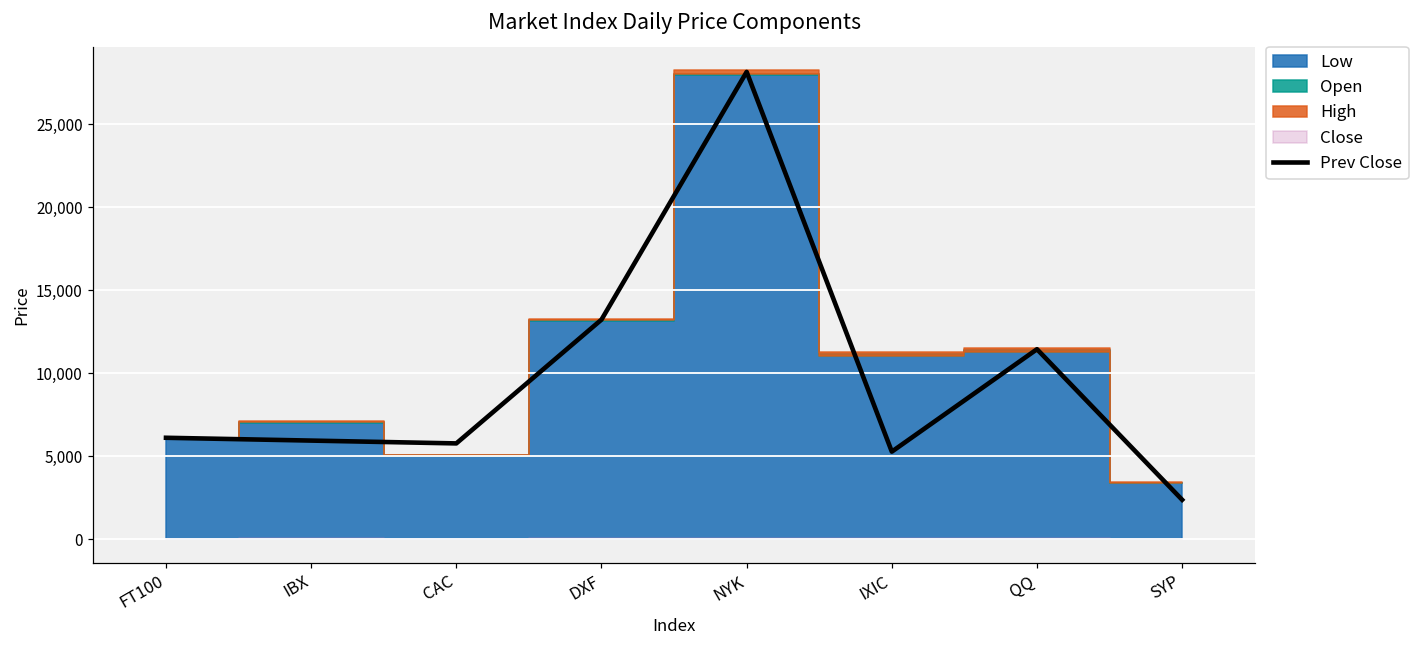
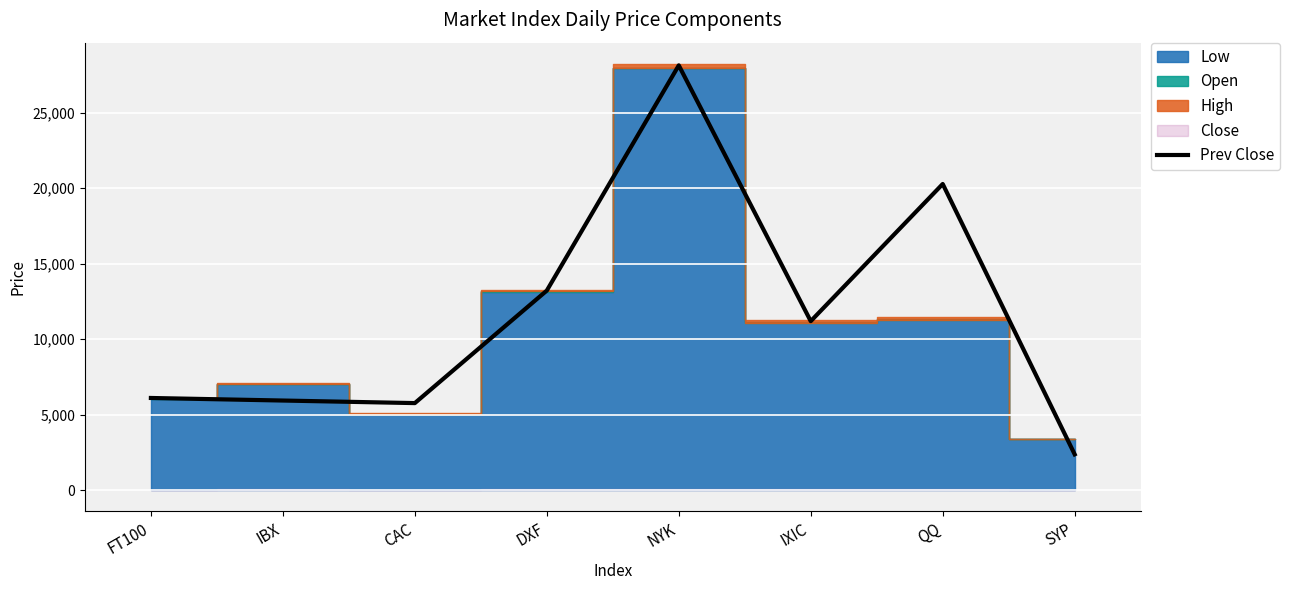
Prev Close, IXIC: 5,300 -> 11,200
Prev Close, QQ: 11,400 -> 20,300
